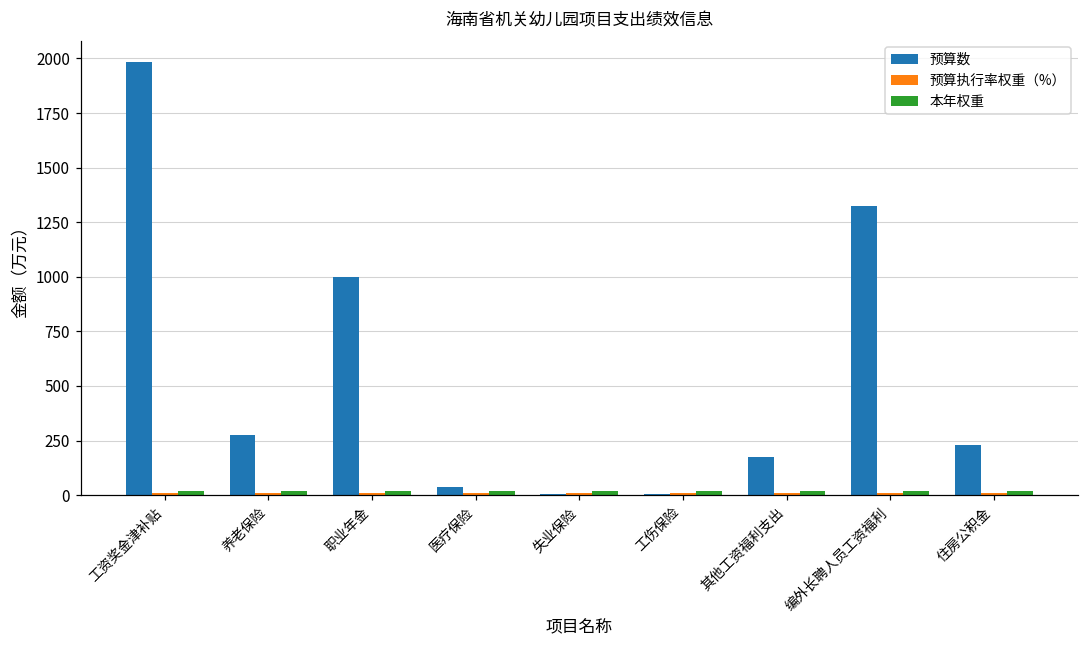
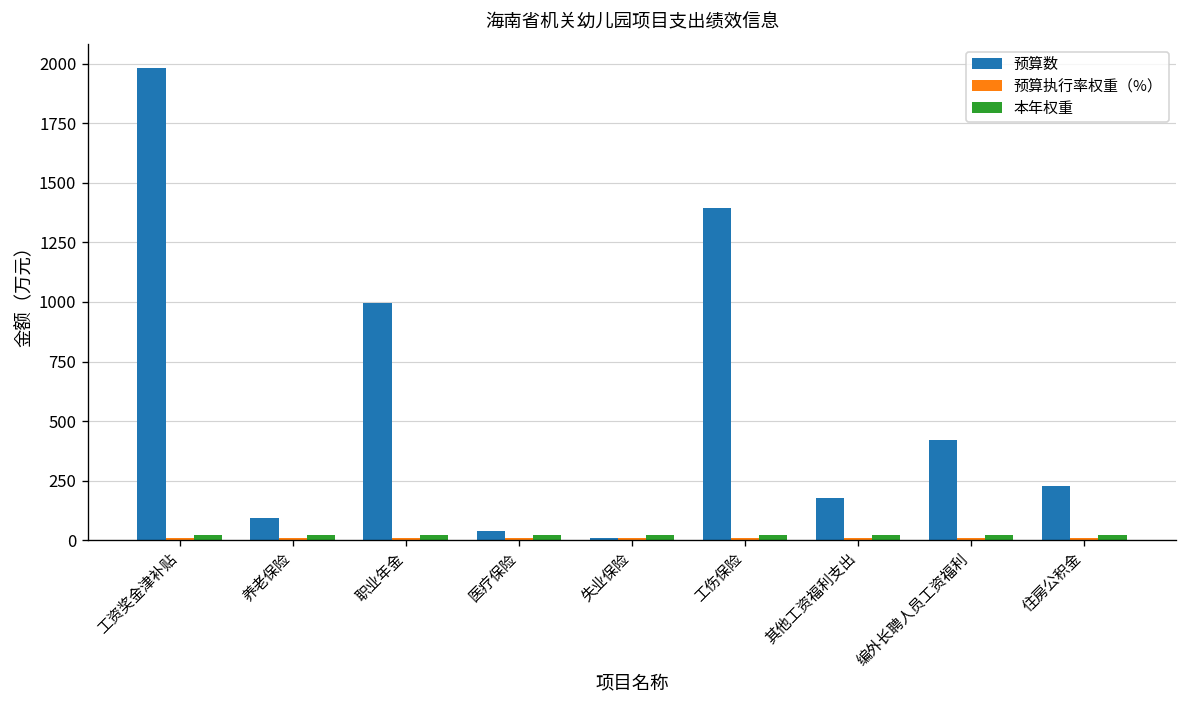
预算数, 养老保险: 280 -> 90
预算数, 工伤保险: 10 -> 1390
预算数, 编外长聘人员工资福利: 1320 -> 420
